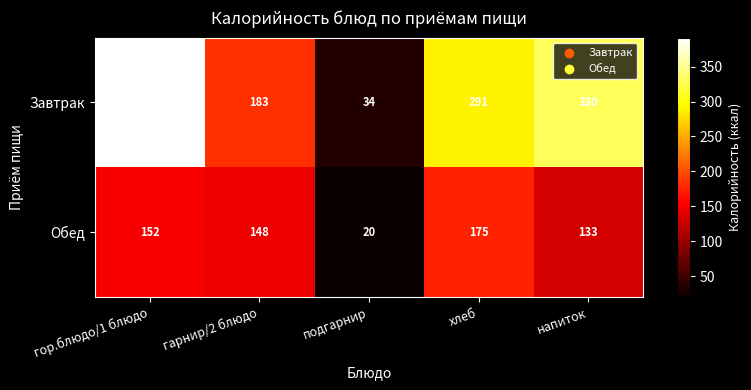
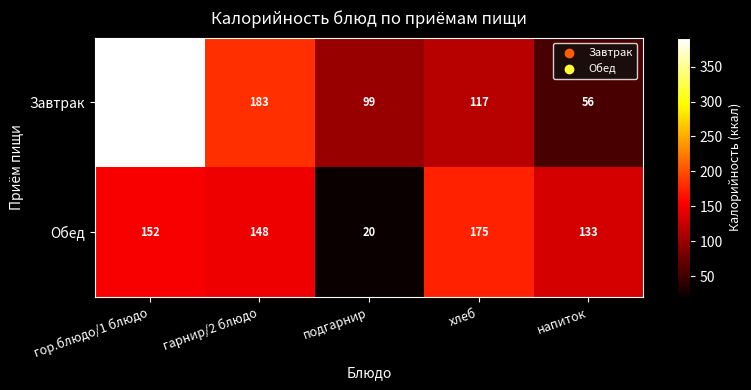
Завтрак, подгарнир: 34 -> 99
Завтрак, хлеб: 291 -> 117
Завтрак, напиток: 330 -> 56
